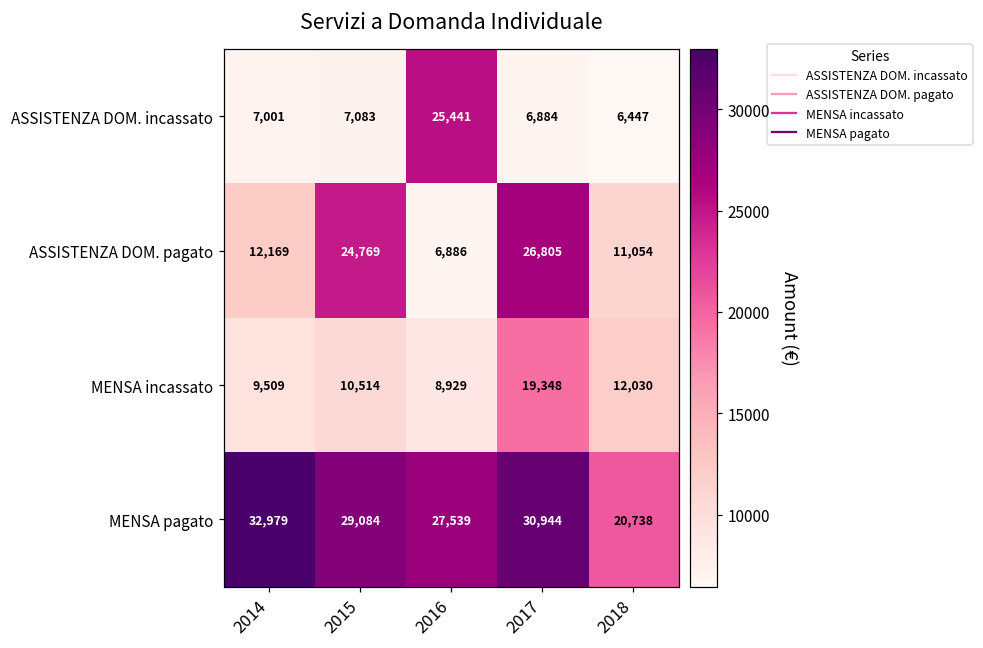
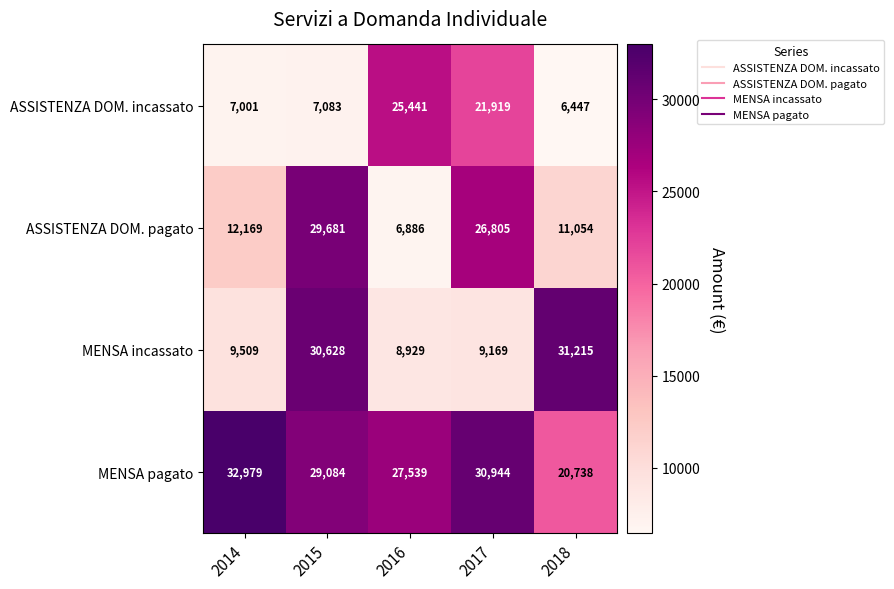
ASSISTENZA DOM. incassato, 2017: 6,884 -> 21,919
ASSISTENZA DOM. pagato, 2015: 24,769 -> 29,681
MENSA incassato, 2015: 10,514 -> 30,628
MENSA incassato, 2017: 19,348 -> 9,169
MENSA incassato, 2018: 12,030 -> 31,215
